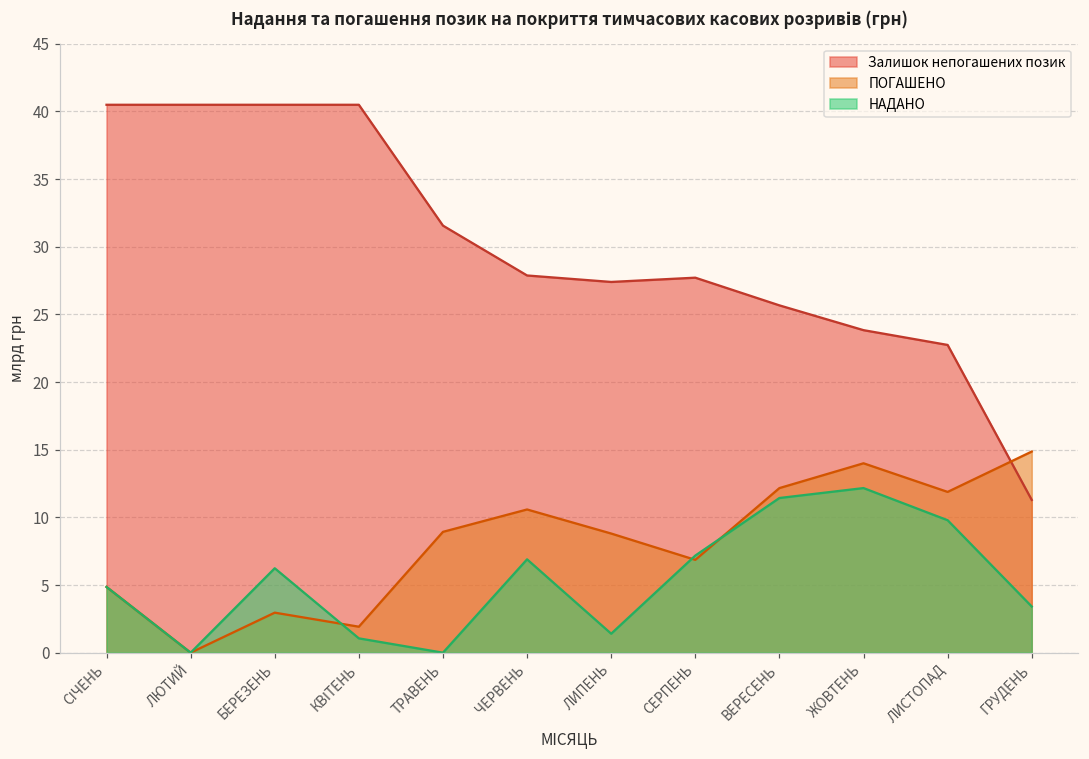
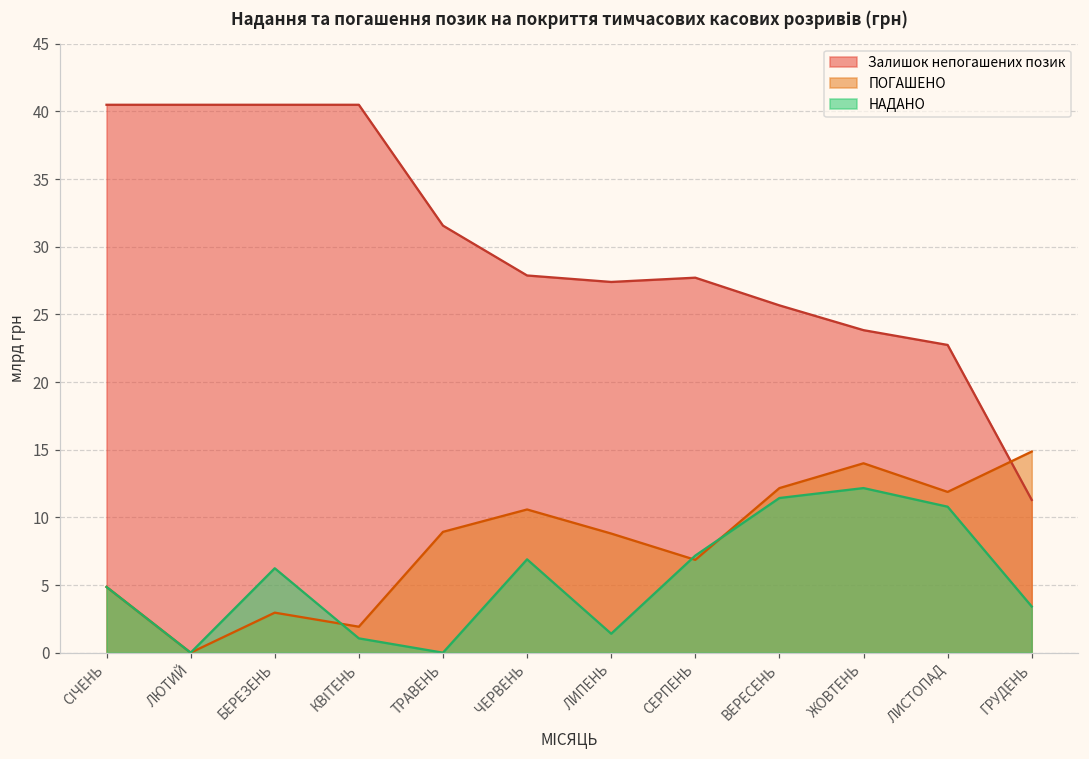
НАДАНО, ЛИСТОПАД: 9.8 -> 10.8
